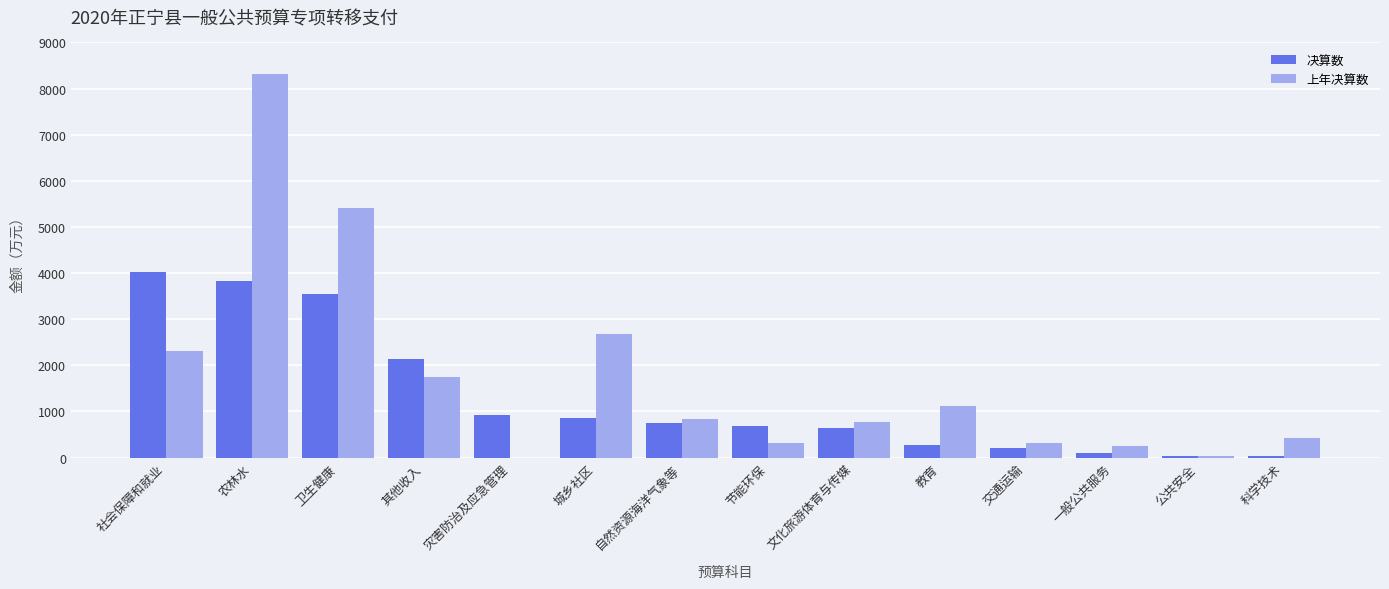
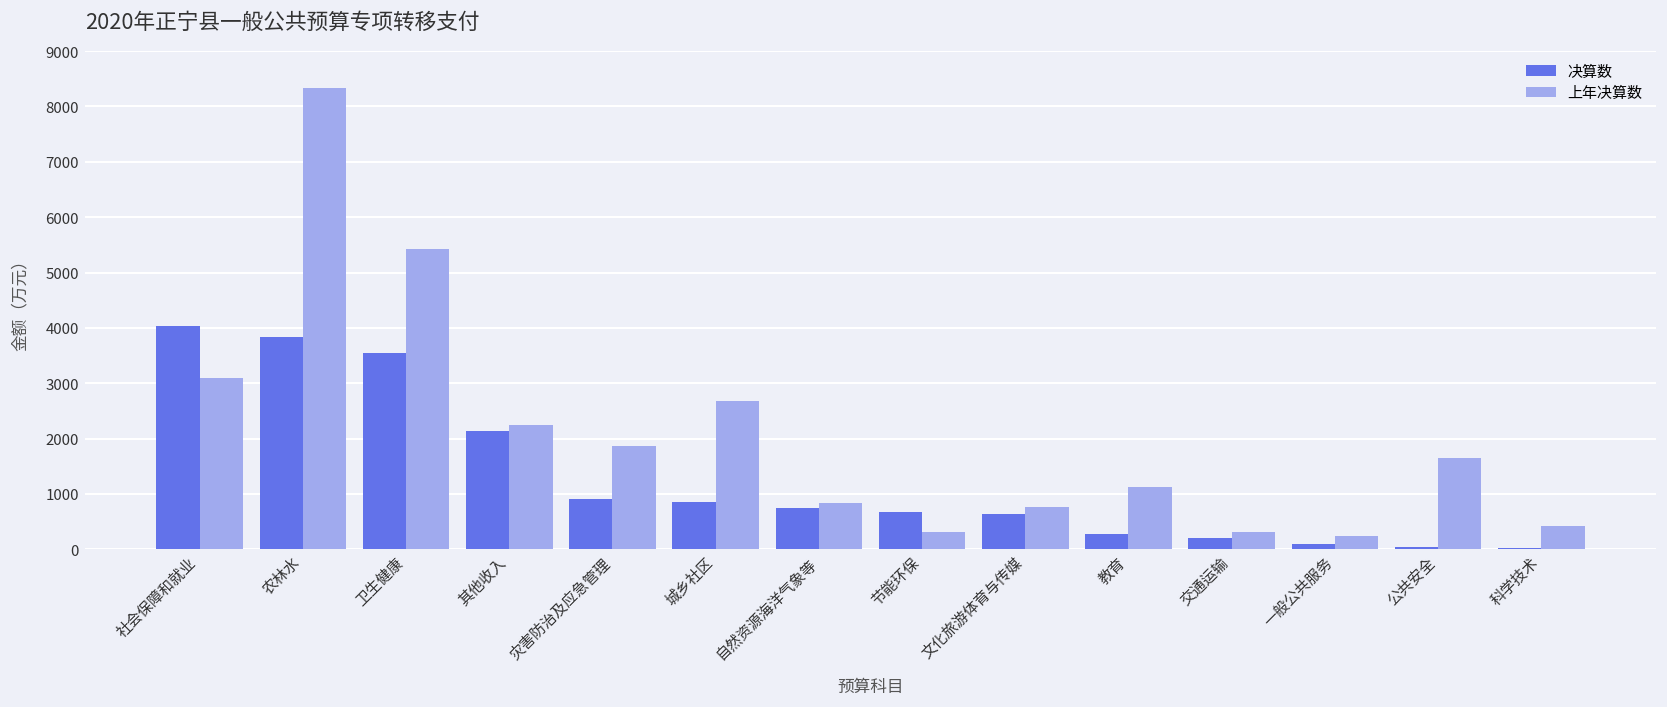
上年决算数, 社会保障和就业: 2300 -> 3100
上年决算数, 其他收入: 1700 -> 2200
上年决算数, 灾害防治及应急管理: 0 -> 1900
上年决算数, 公共安全: 0 -> 1600
